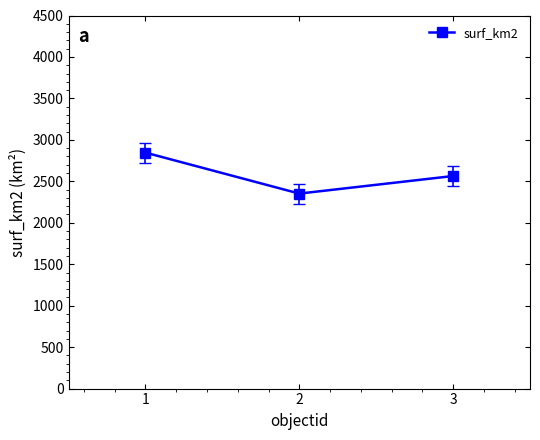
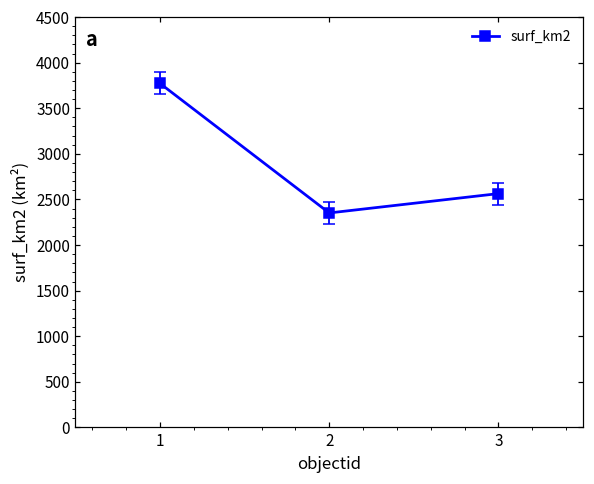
surf_km2, 1: 2800 -> 3800
